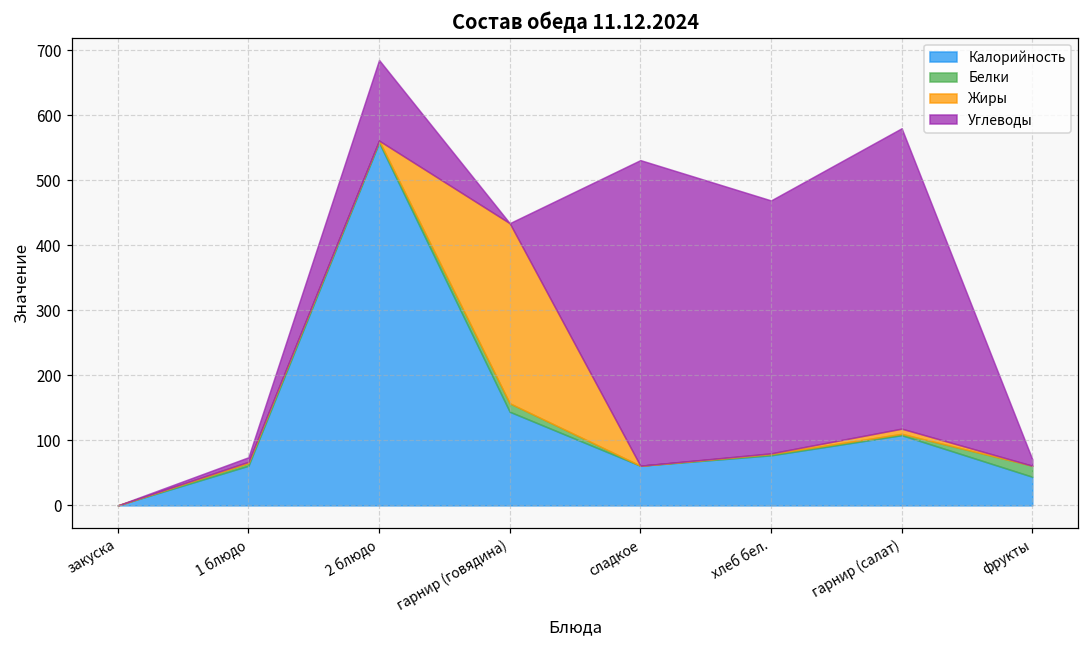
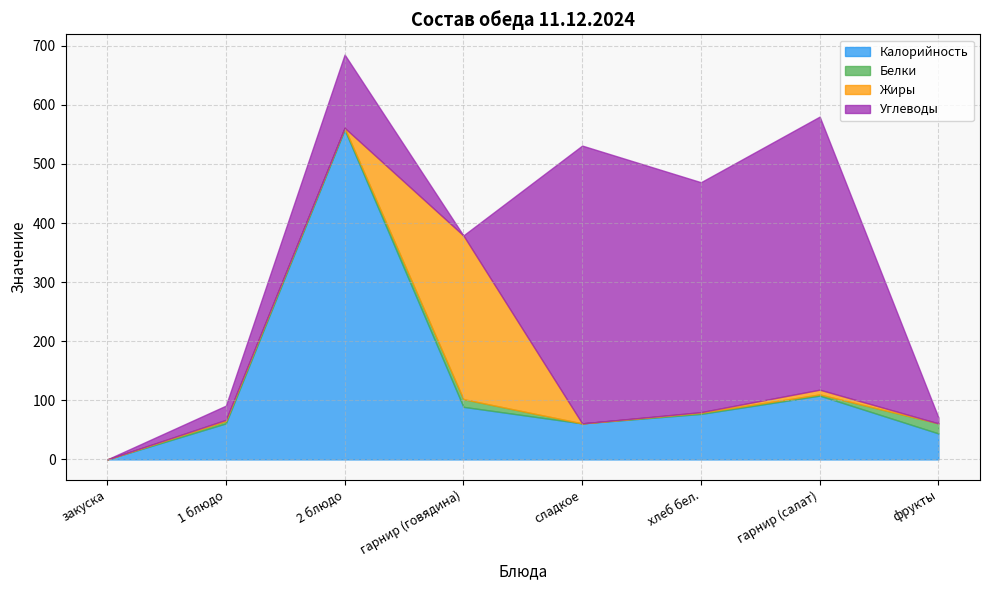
Углеводы, 1 блюдо: 10 -> 20
Калорийность, гарнир (говядина): 140 -> 90
